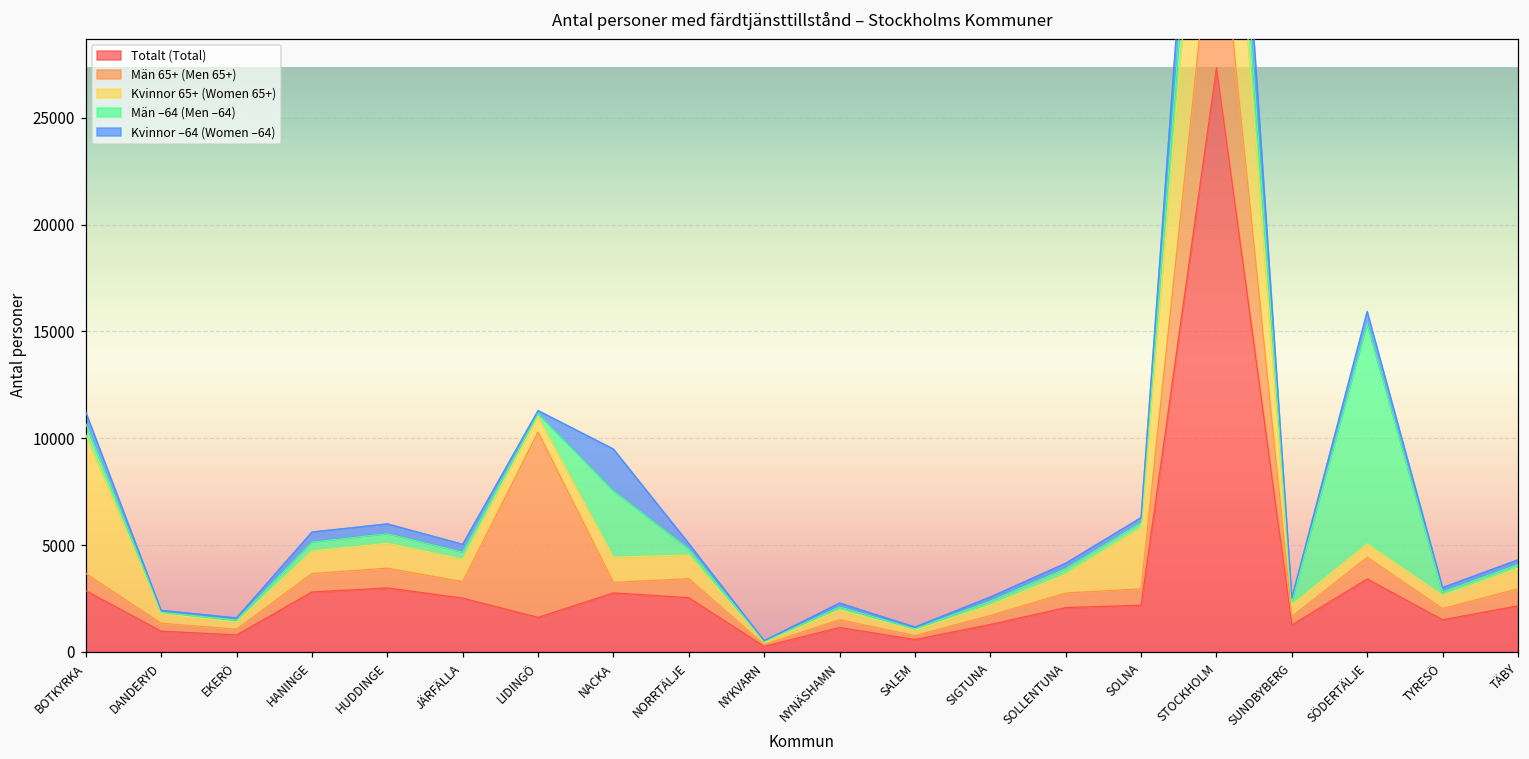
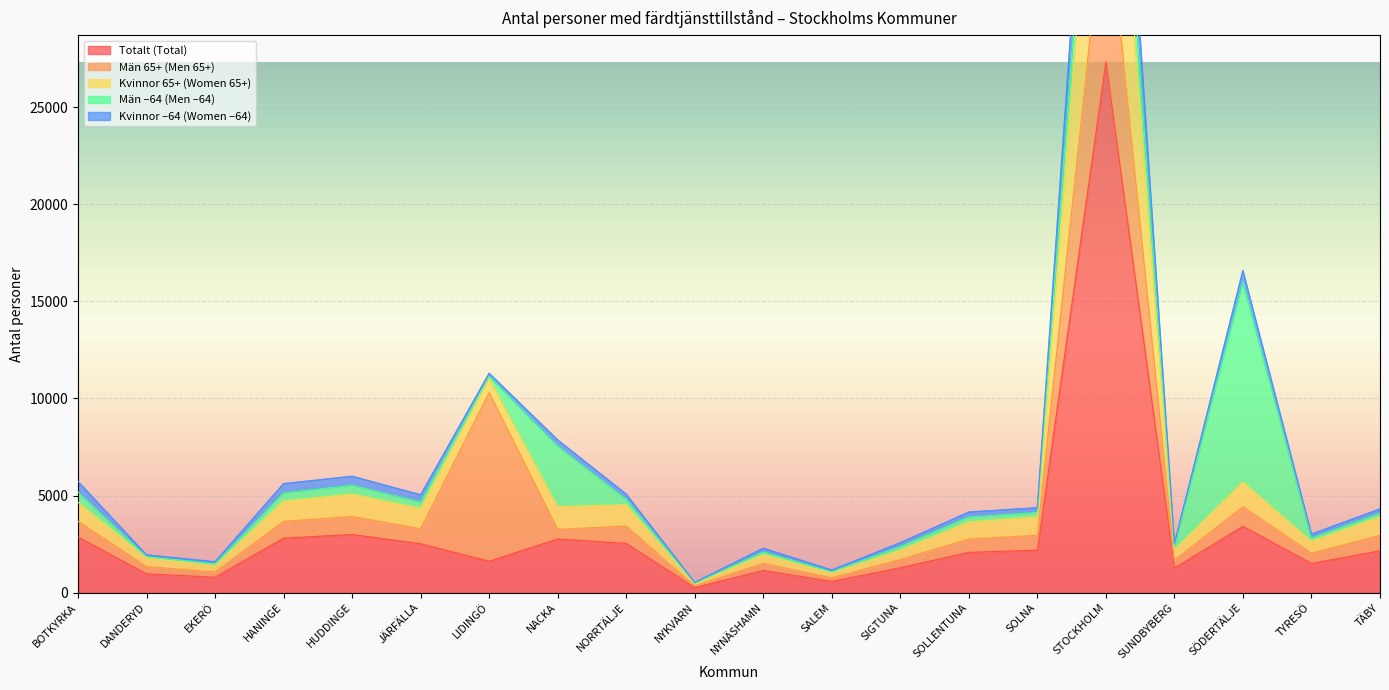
Kvinnor 65+ (Women 65+), BOTKYRKA: 6500 -> 1000
Kvinnor –64 (Women –64), NACKA: 1900 -> 300
Kvinnor 65+ (Women 65+), SOLNA: 2900 -> 1000
Kvinnor 65+ (Women 65+), SÖDERTÄLJE: 600 -> 1300
